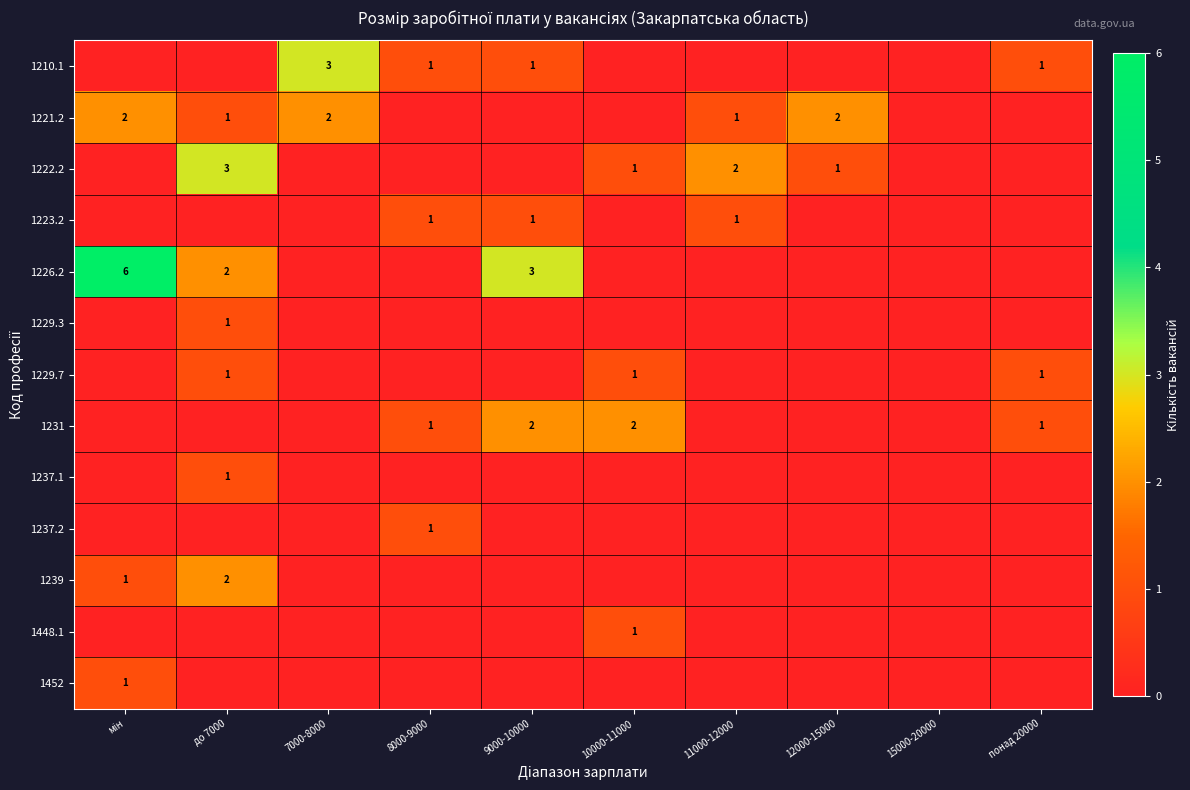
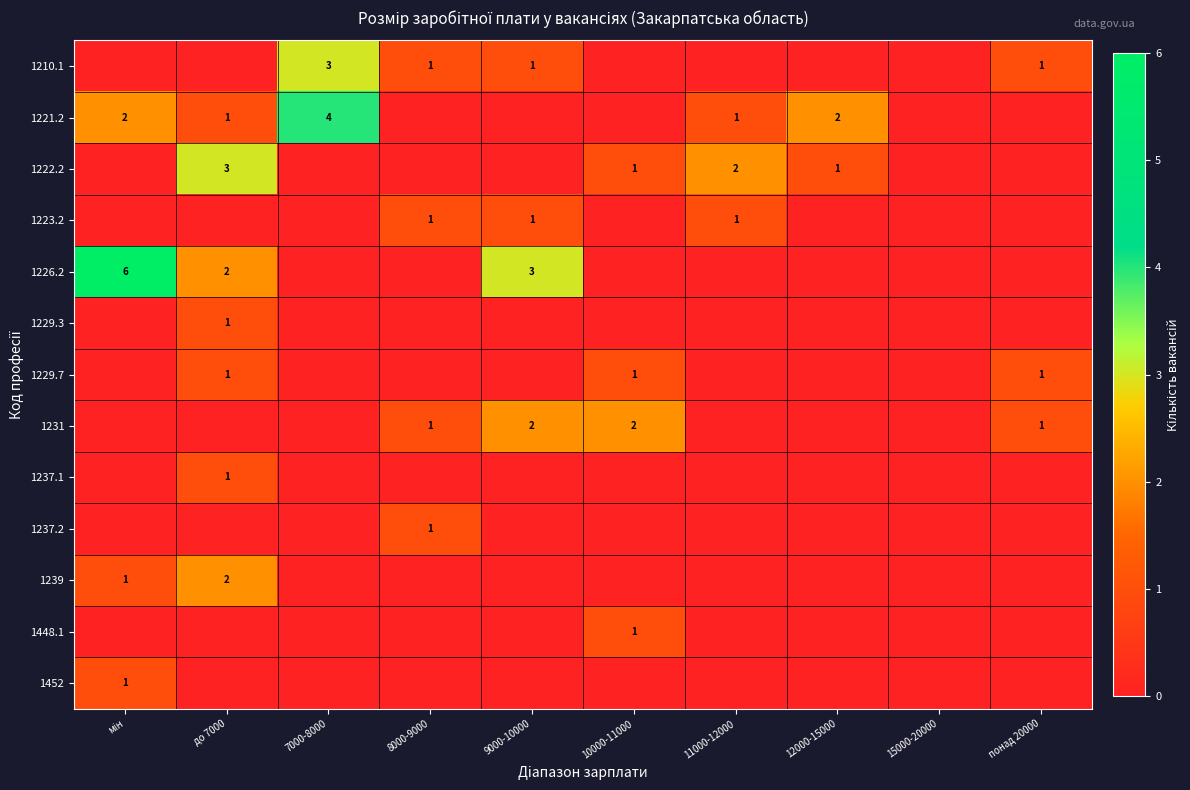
1221.2, 7000-8000: 2 -> 4
